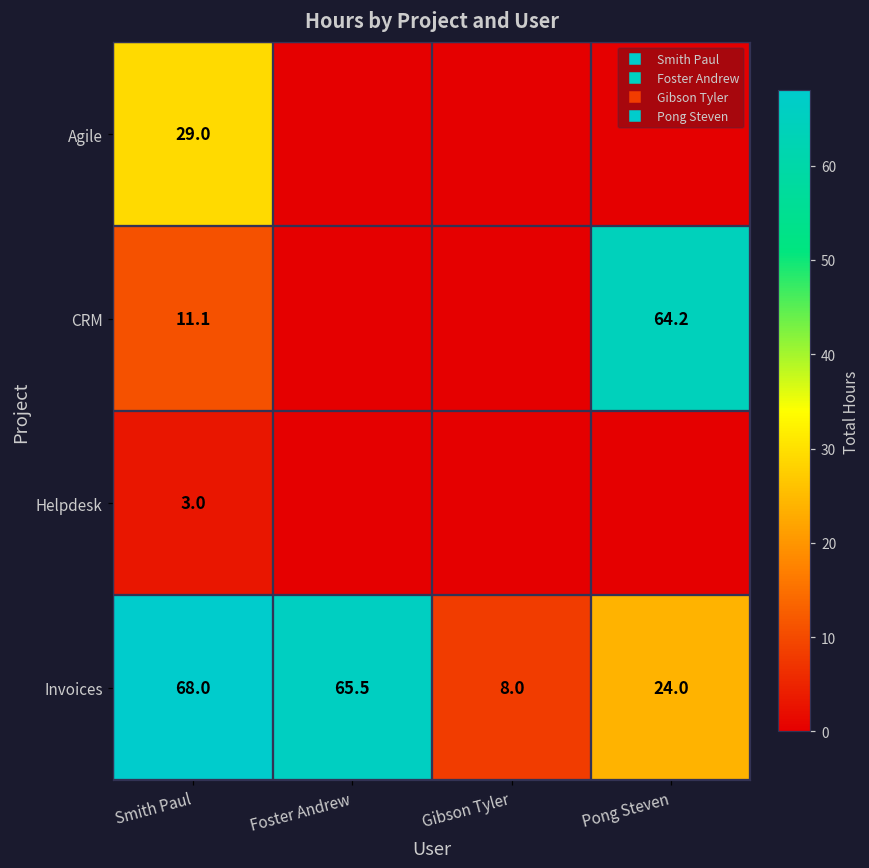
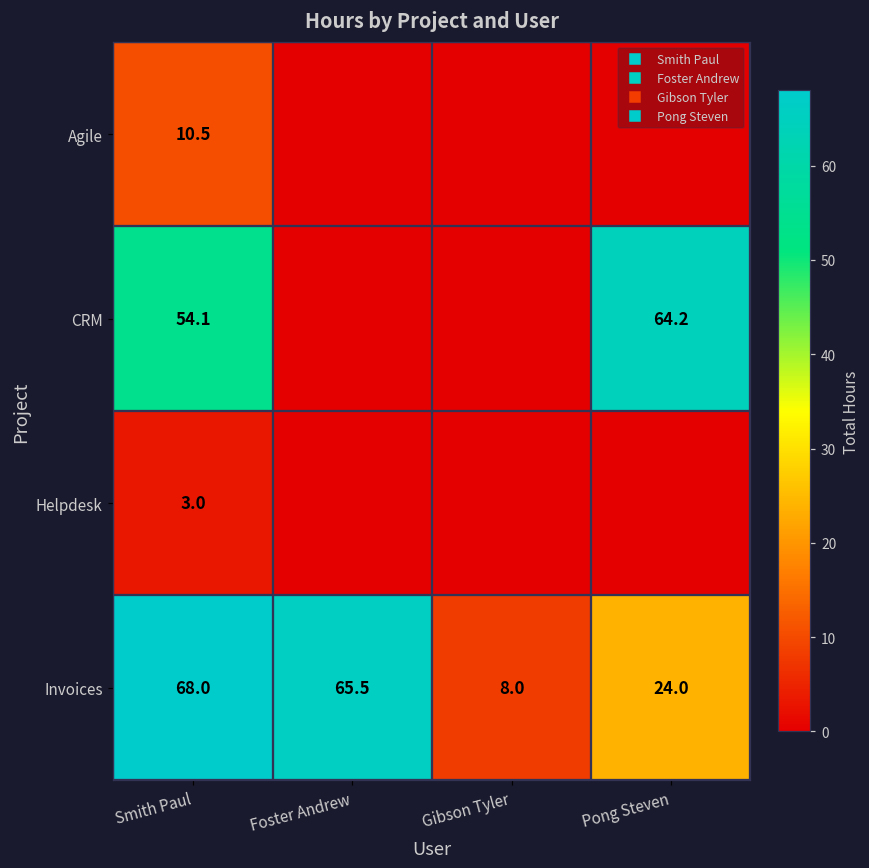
Agile, Smith Paul: 29.0 -> 10.5
CRM, Smith Paul: 11.1 -> 54.1
